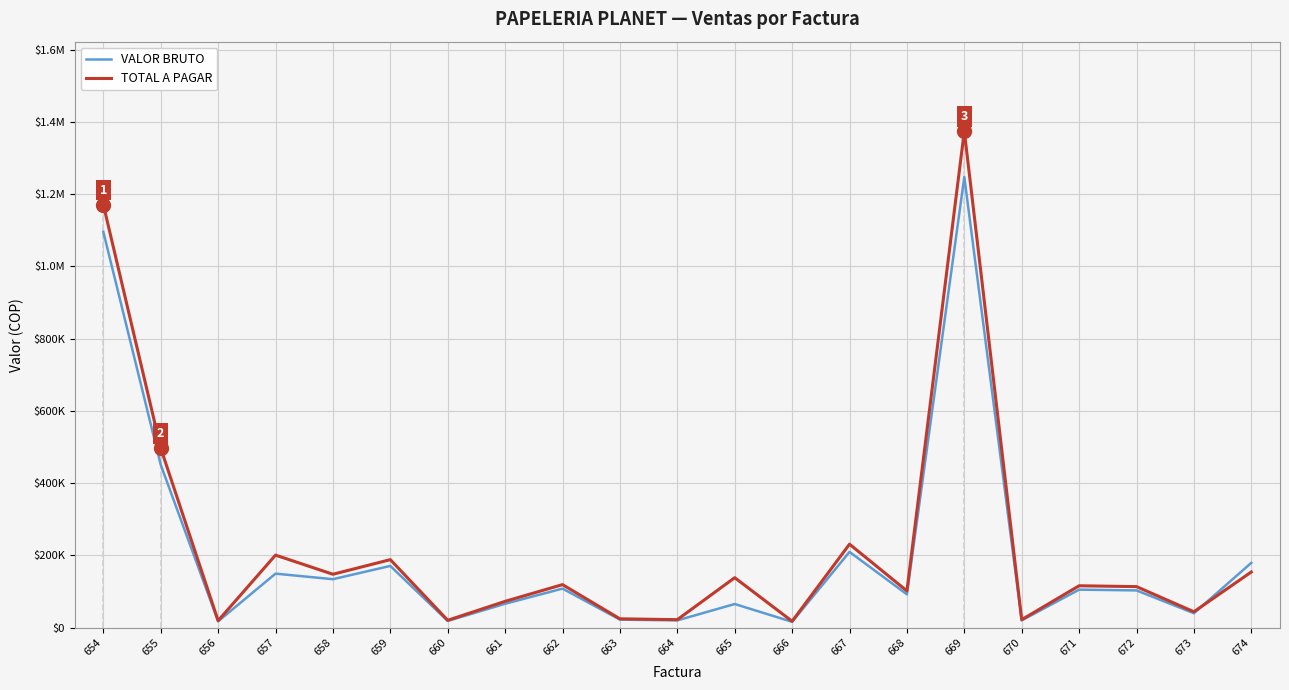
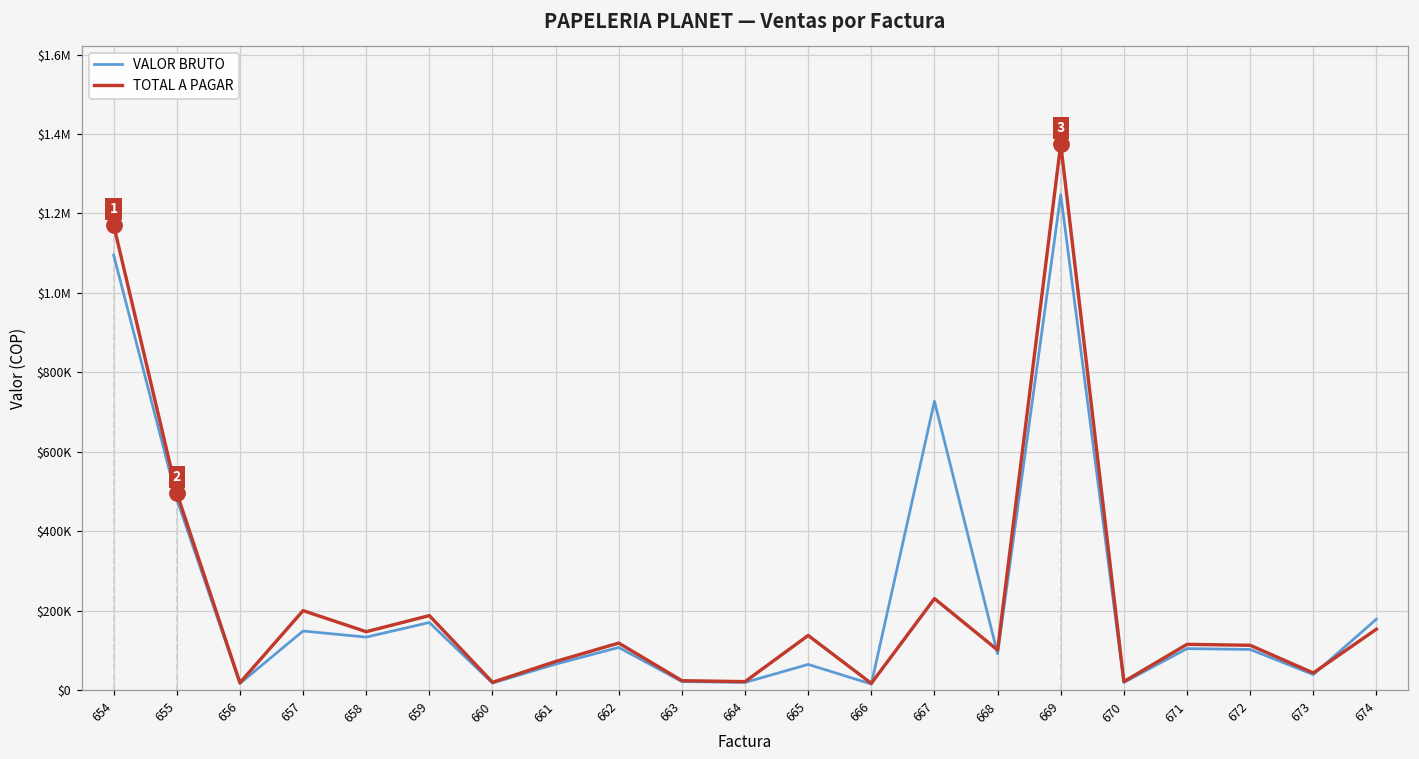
VALOR BRUTO, 655: $450000 -> $480000
VALOR BRUTO, 667: $210000 -> $730000
